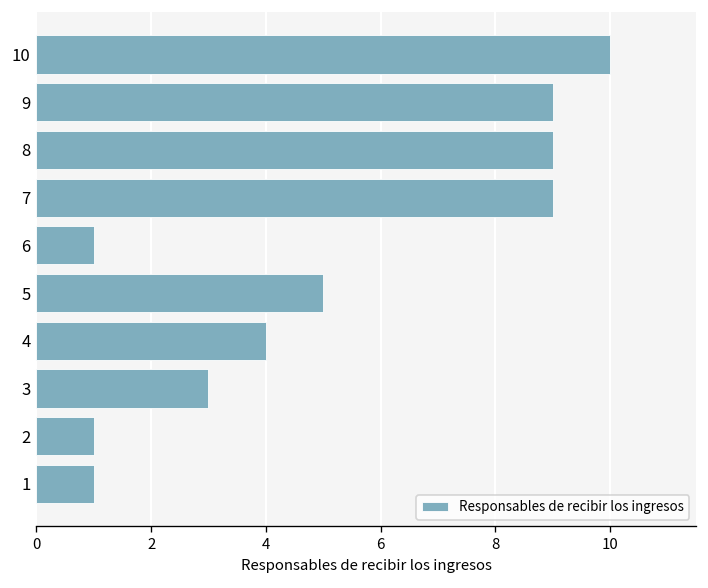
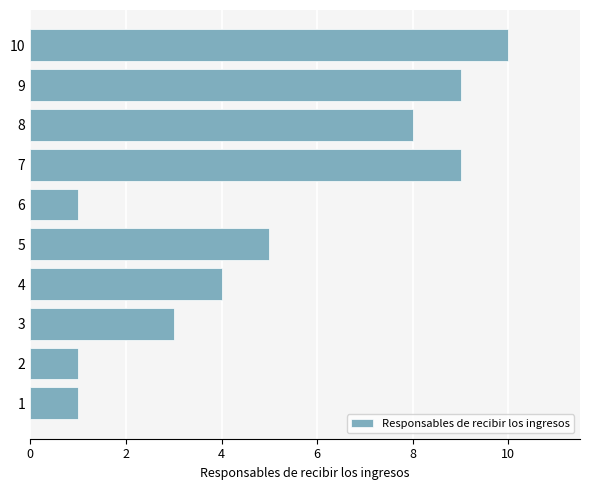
8: 9 -> 8
